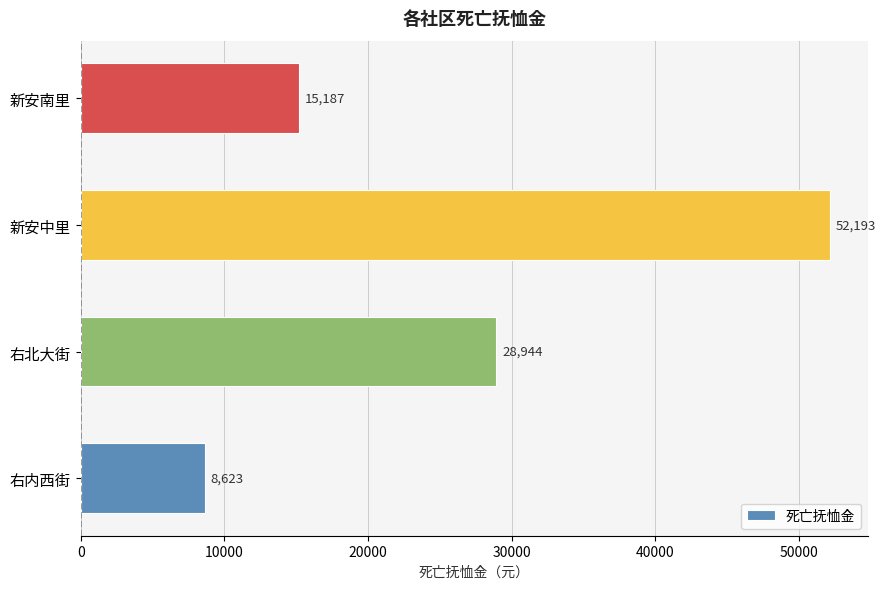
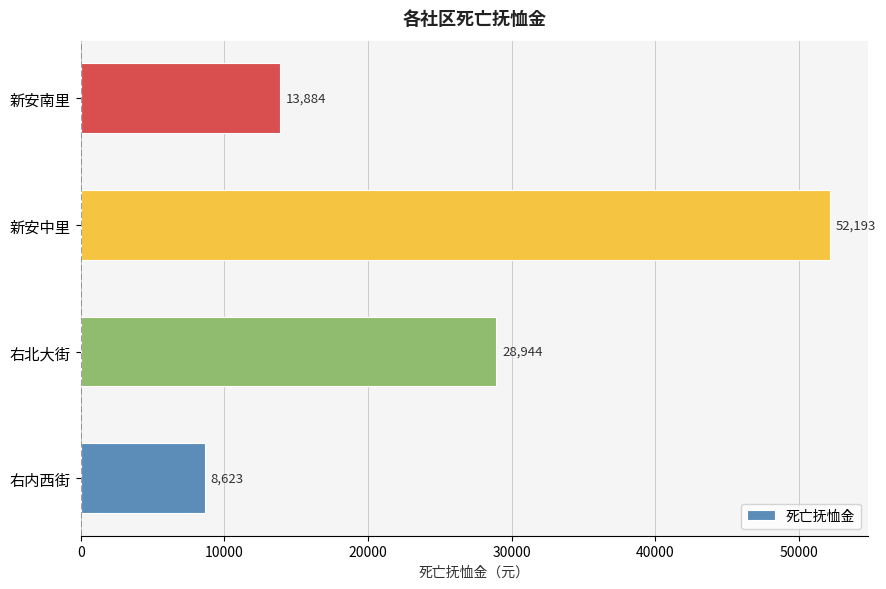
新安南里: 15,187 -> 13,884
